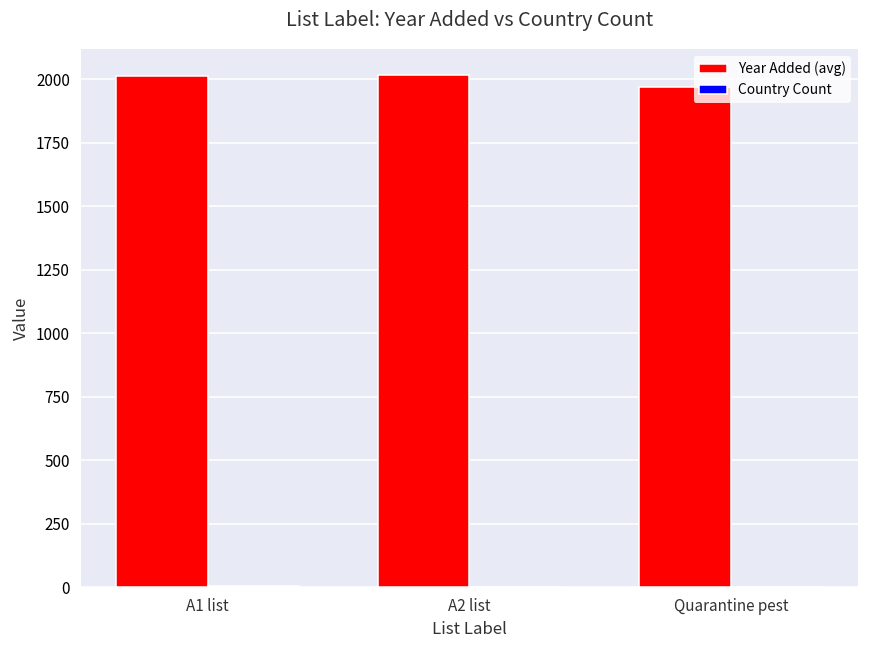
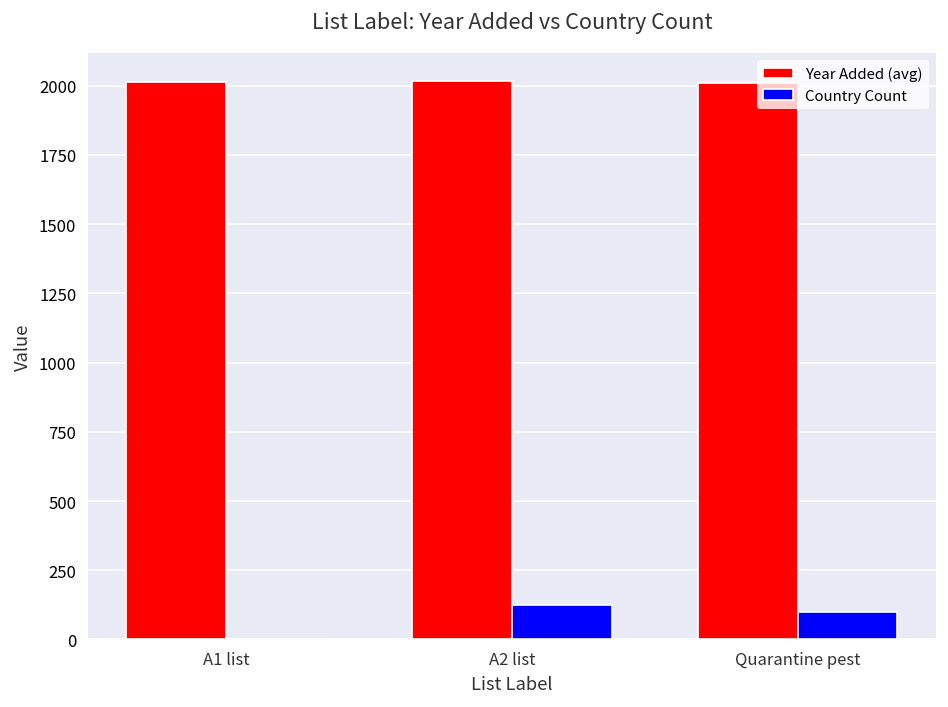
Country Count, A2 list: 0 -> 130
Year Added (avg), Quarantine pest: 1970 -> 2010
Country Count, Quarantine pest: 0 -> 100
